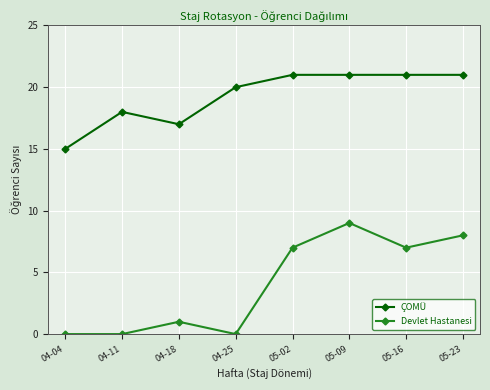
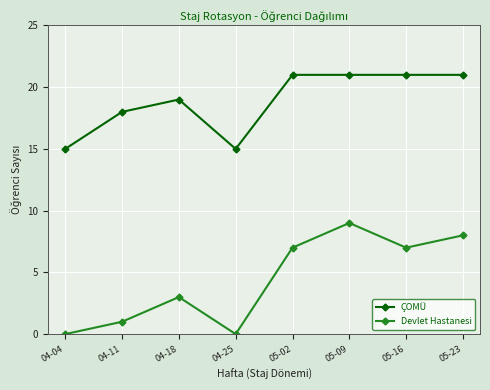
Devlet Hastanesi, 04-11: 0 -> 1
ÇOMÜ, 04-18: 17 -> 19
Devlet Hastanesi, 04-18: 1 -> 3
ÇOMÜ, 04-25: 20 -> 15
